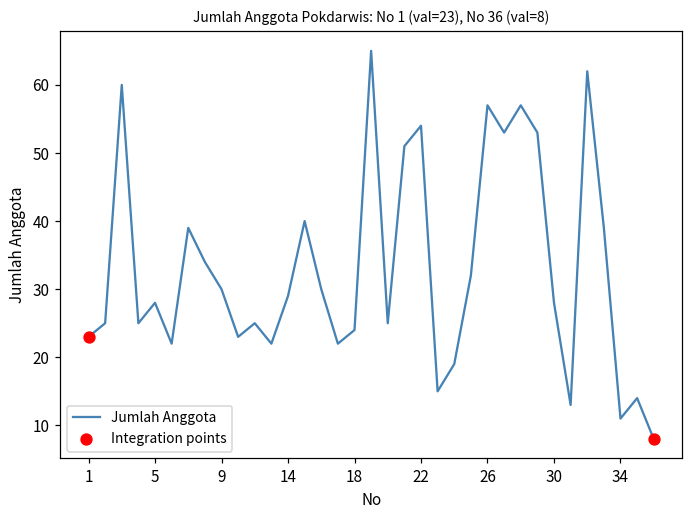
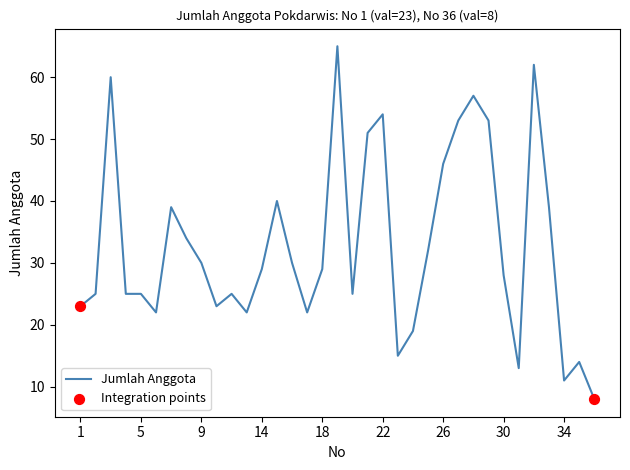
Jumlah Anggota, 5: 28 -> 25
Jumlah Anggota, 18: 24 -> 29
Jumlah Anggota, 26: 57 -> 46
